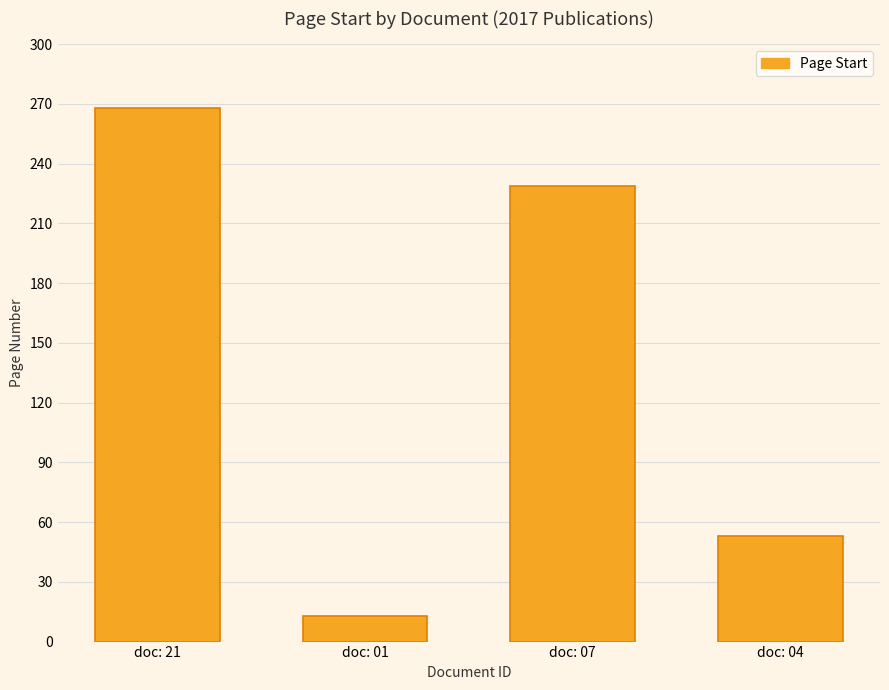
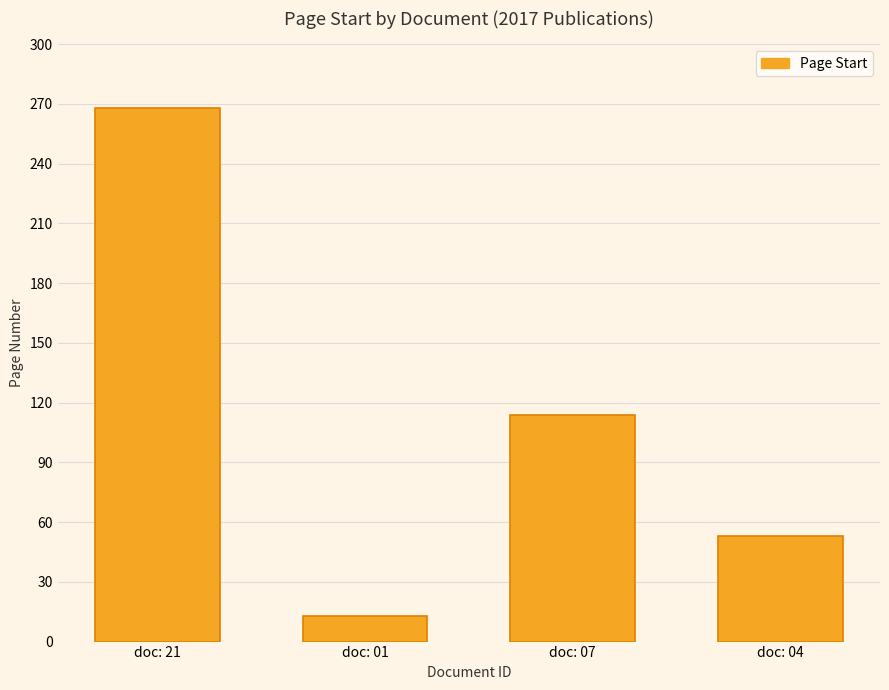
doc: 07: 229 -> 114
